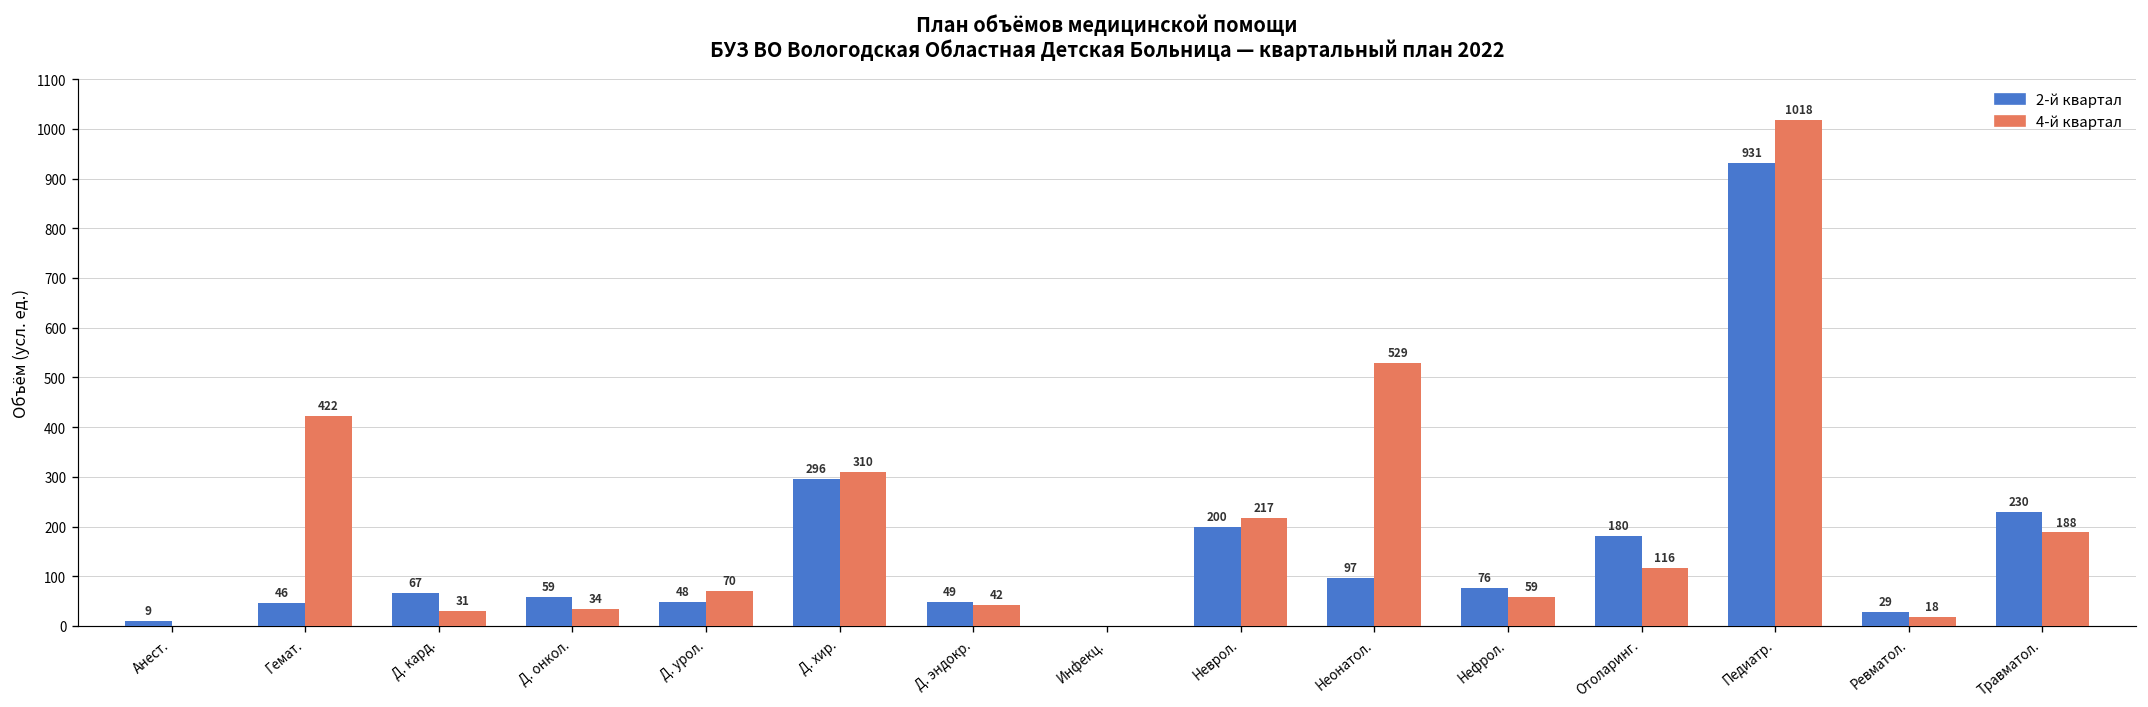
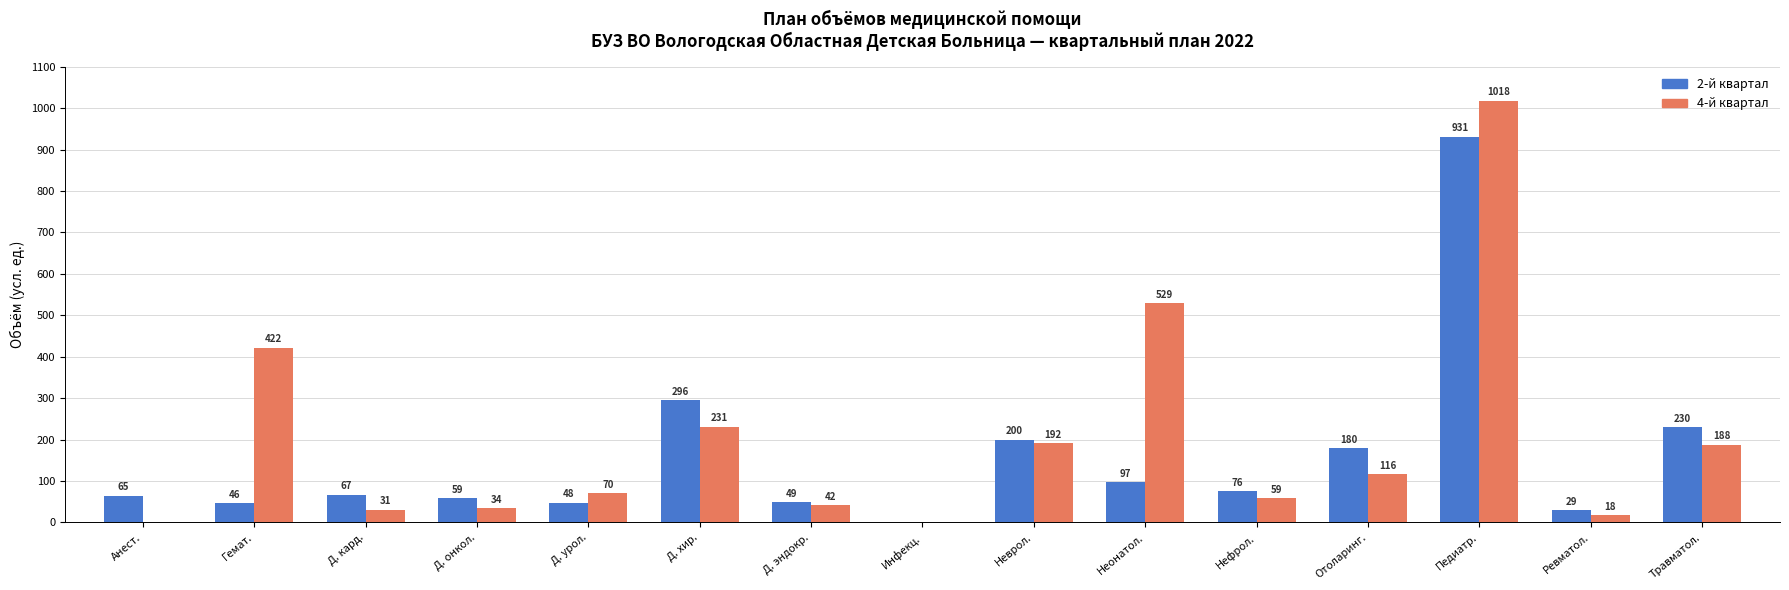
2-й квартал, Анест.: 9 -> 65
4-й квартал, Д. хир.: 310 -> 231
4-й квартал, Неврол.: 217 -> 192
